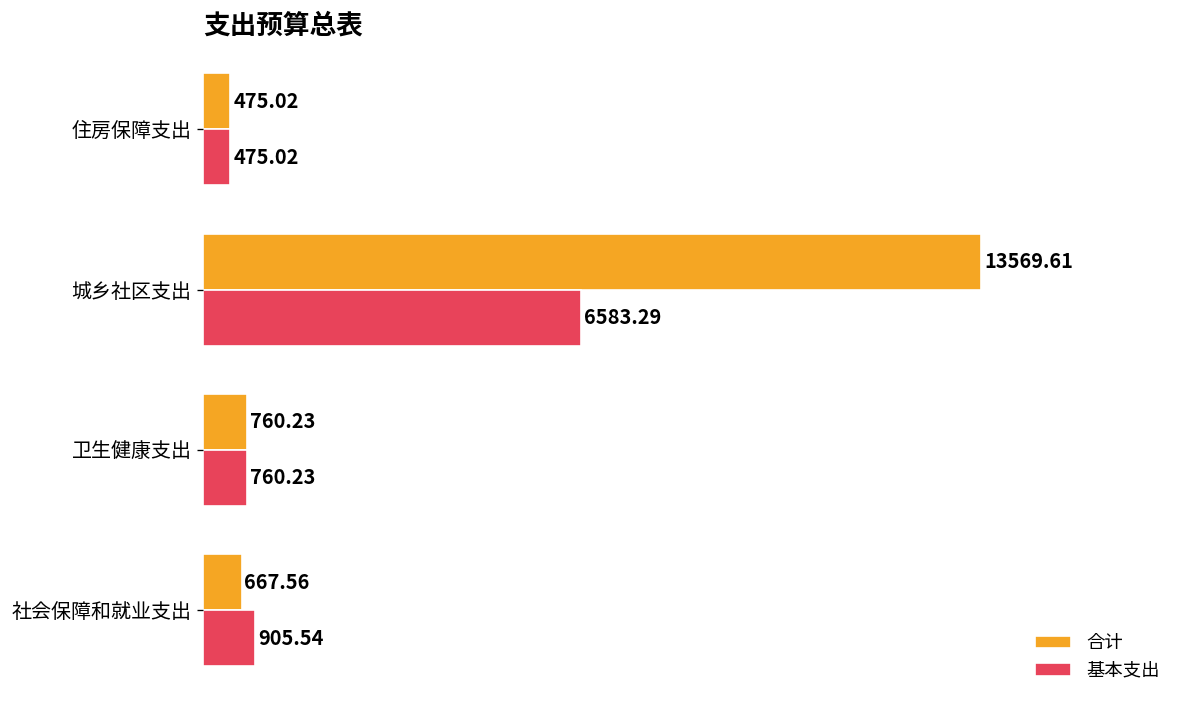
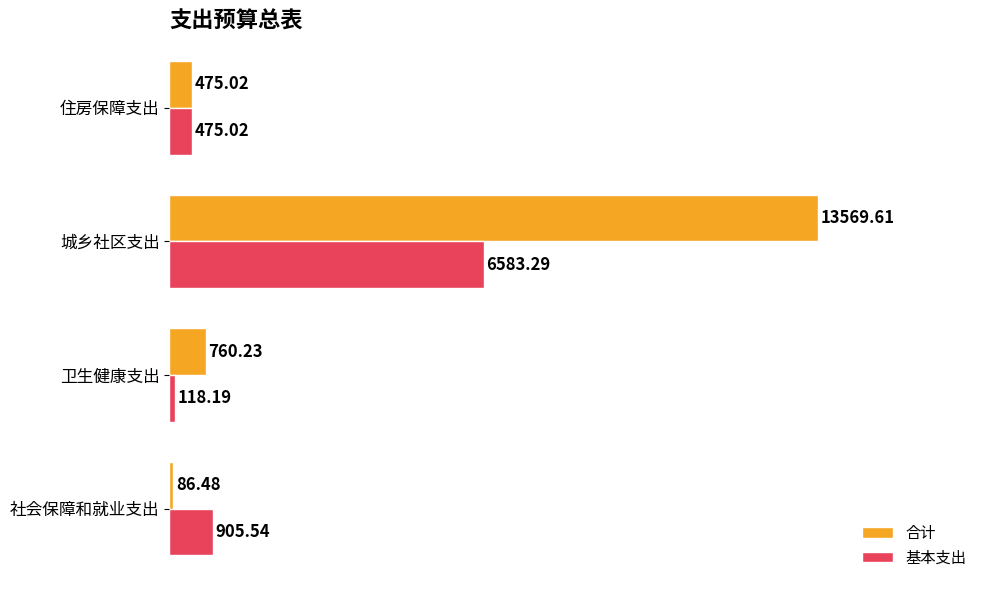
基本支出, 卫生健康支出: 760.23 -> 118.19
合计, 社会保障和就业支出: 667.56 -> 86.48
